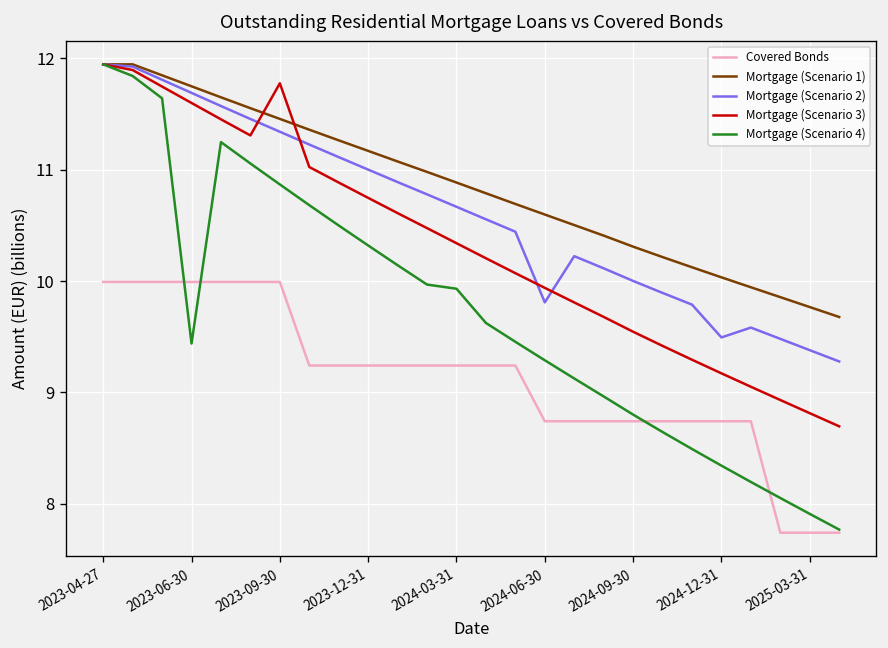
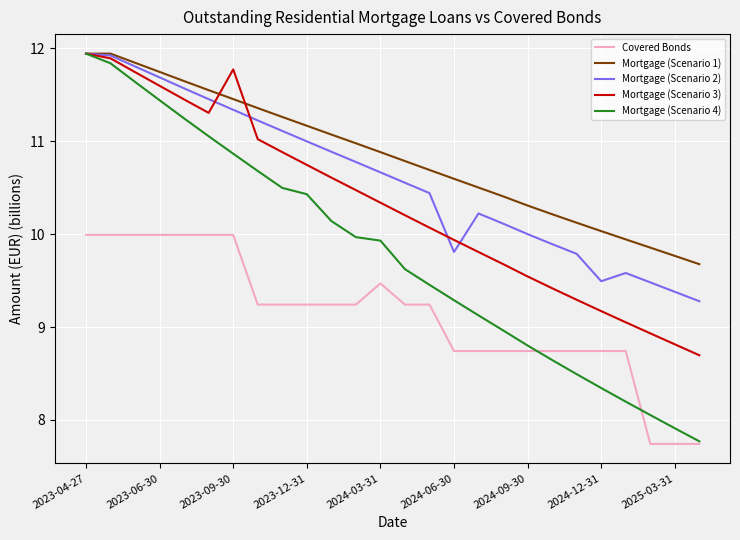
Mortgage (Scenario 4), 2023-06-30: 9.4 -> 11.4
Mortgage (Scenario 4), 2023-12-31: 10.3 -> 10.4
Covered Bonds, 2024-03-31: 9.2 -> 9.5
